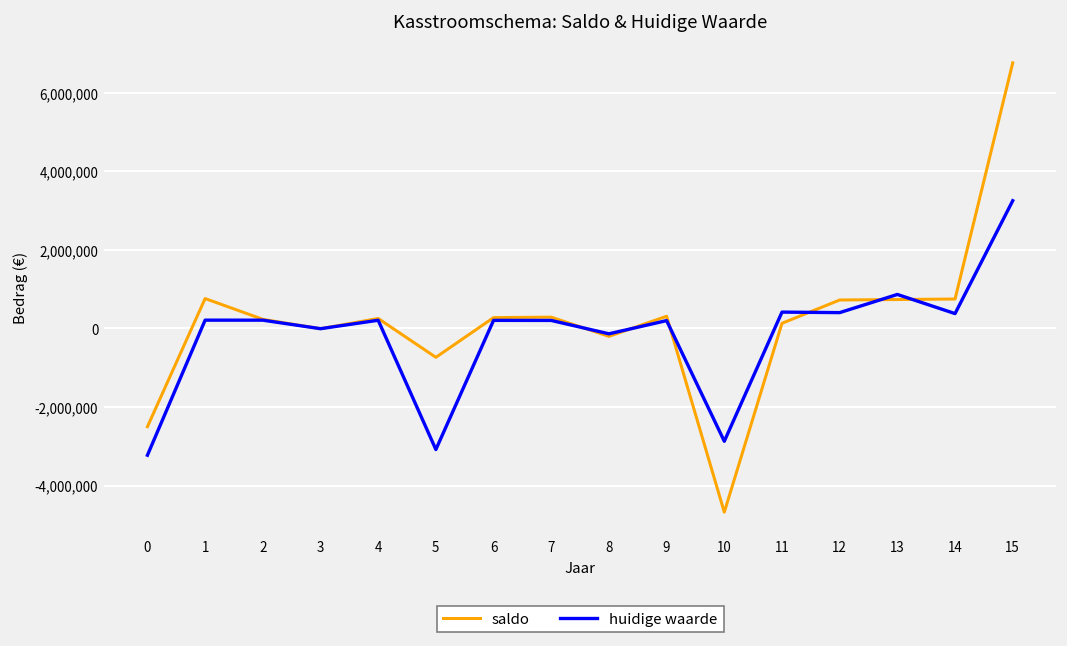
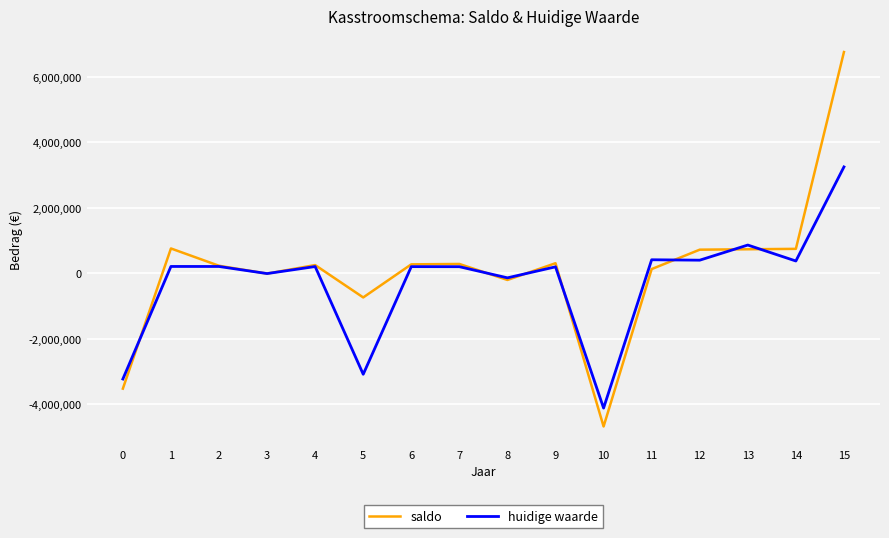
saldo, 0: -2,500,000 -> -3,500,000
huidige waarde, 10: -2,900,000 -> -4,100,000
